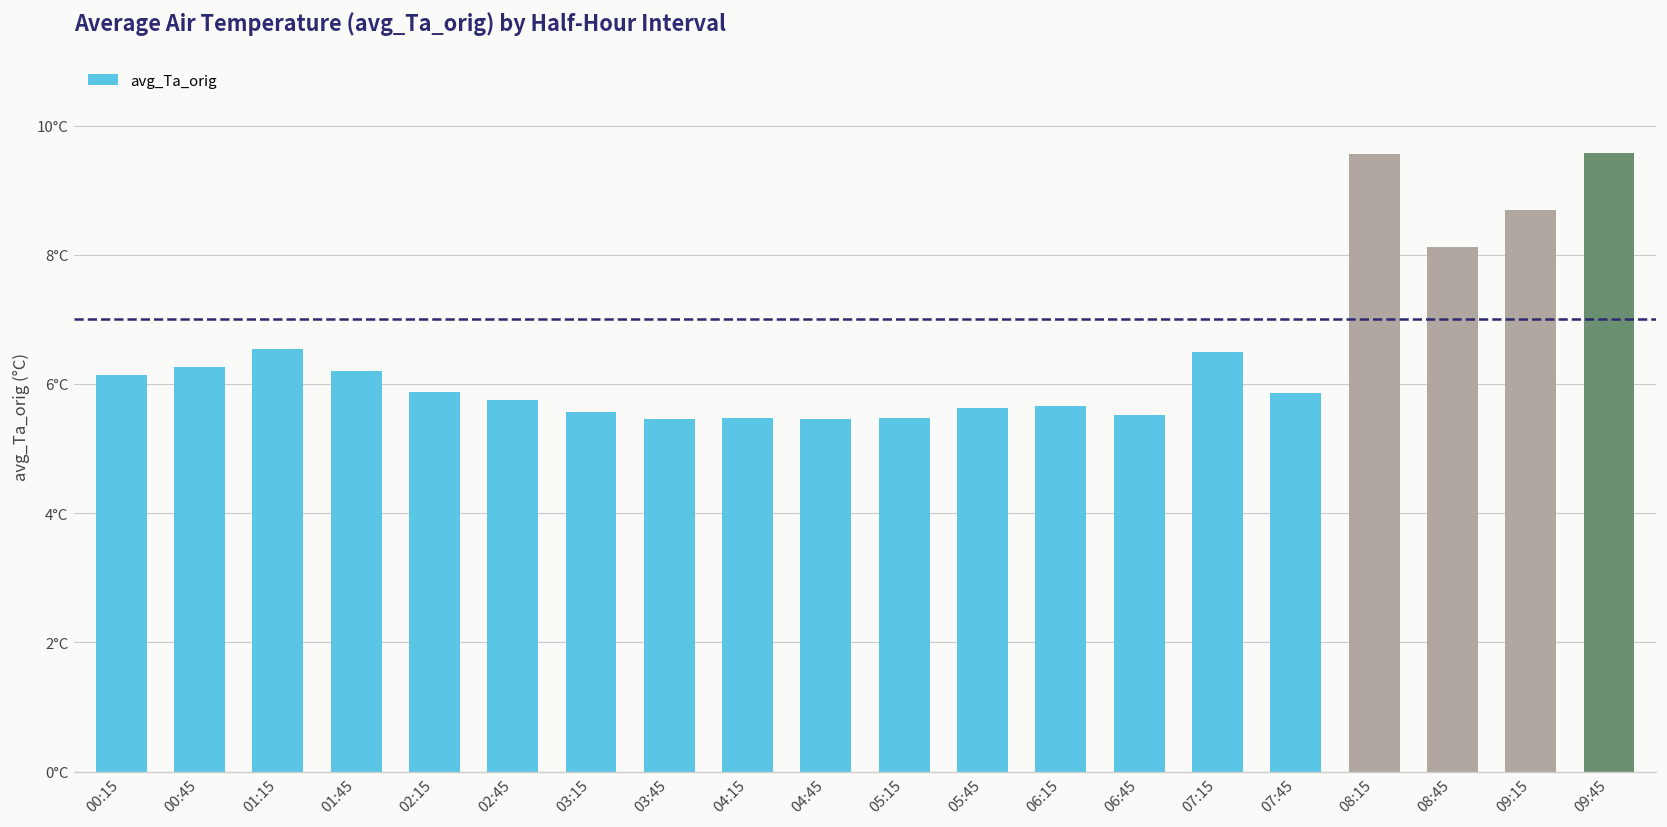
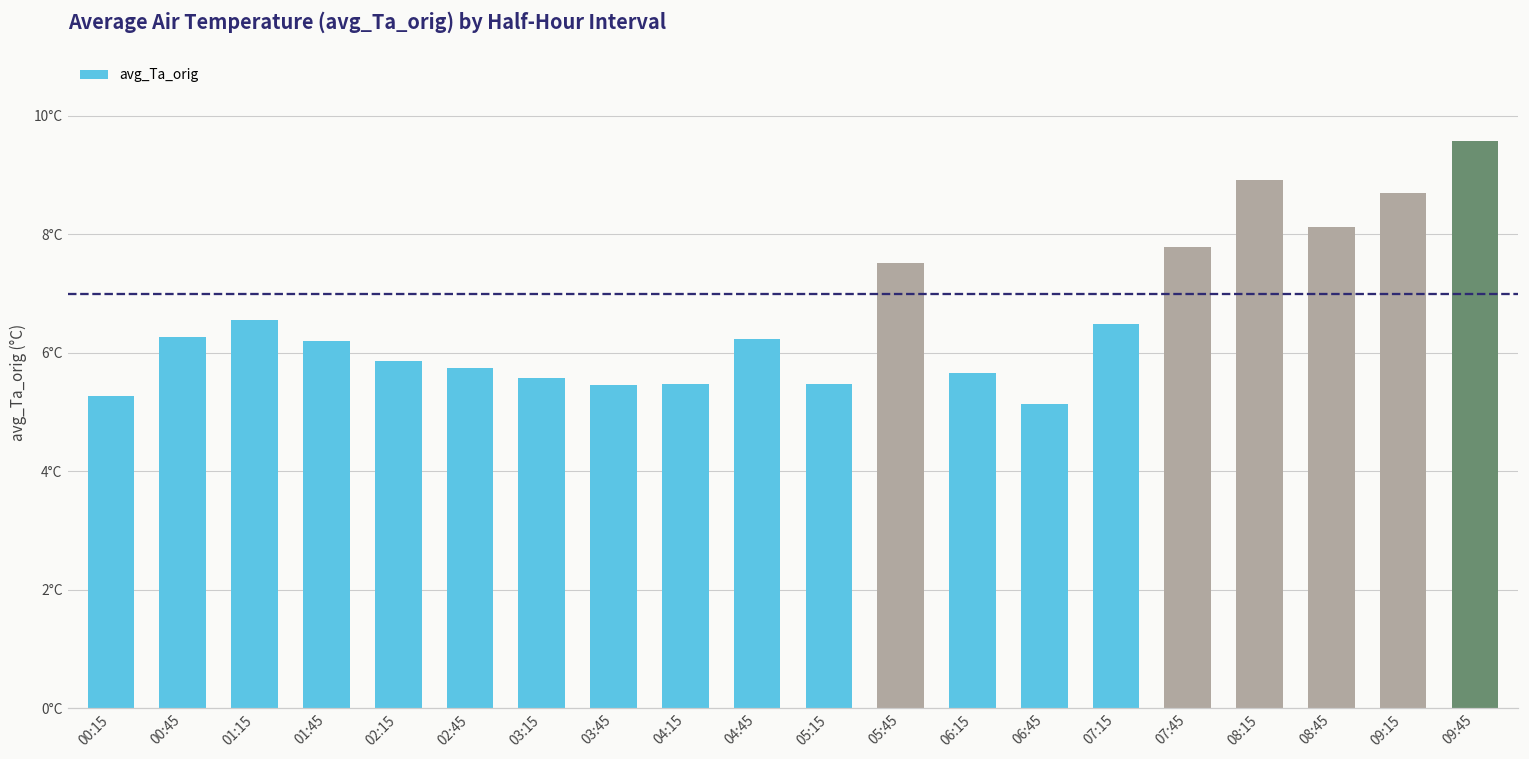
00:15: 6.1°C -> 5.3°C
04:45: 5.5°C -> 6.2°C
05:45: 5.6°C -> 7.5°C
06:45: 5.5°C -> 5.1°C
07:45: 5.9°C -> 7.8°C
08:15: 9.6°C -> 8.9°C
